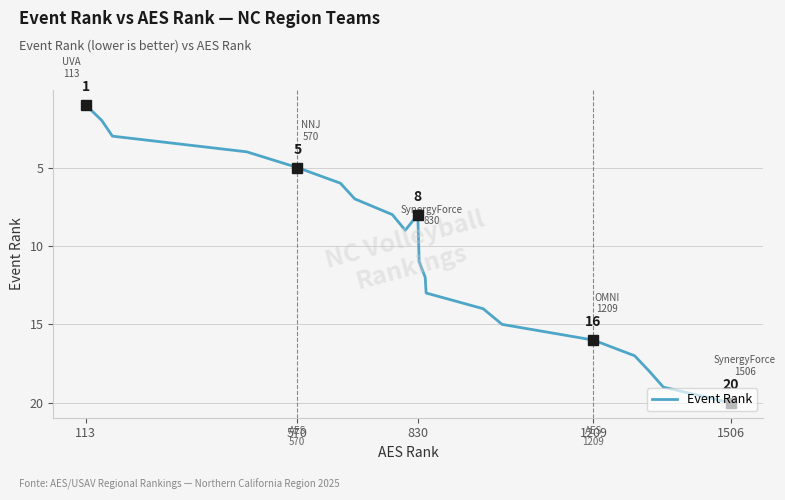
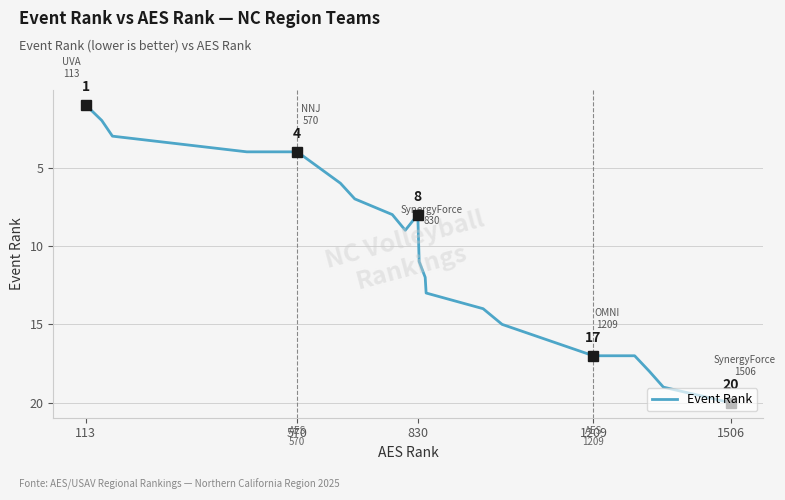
Event Rank, 570: 5 -> 4
Event Rank, 1209: 16 -> 17
